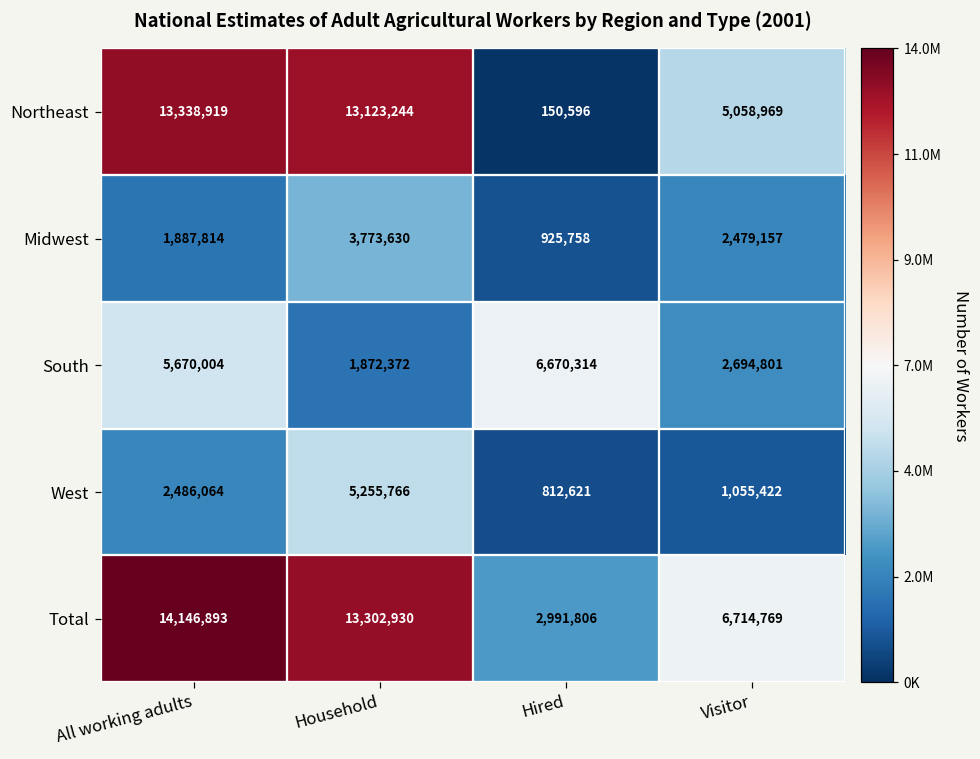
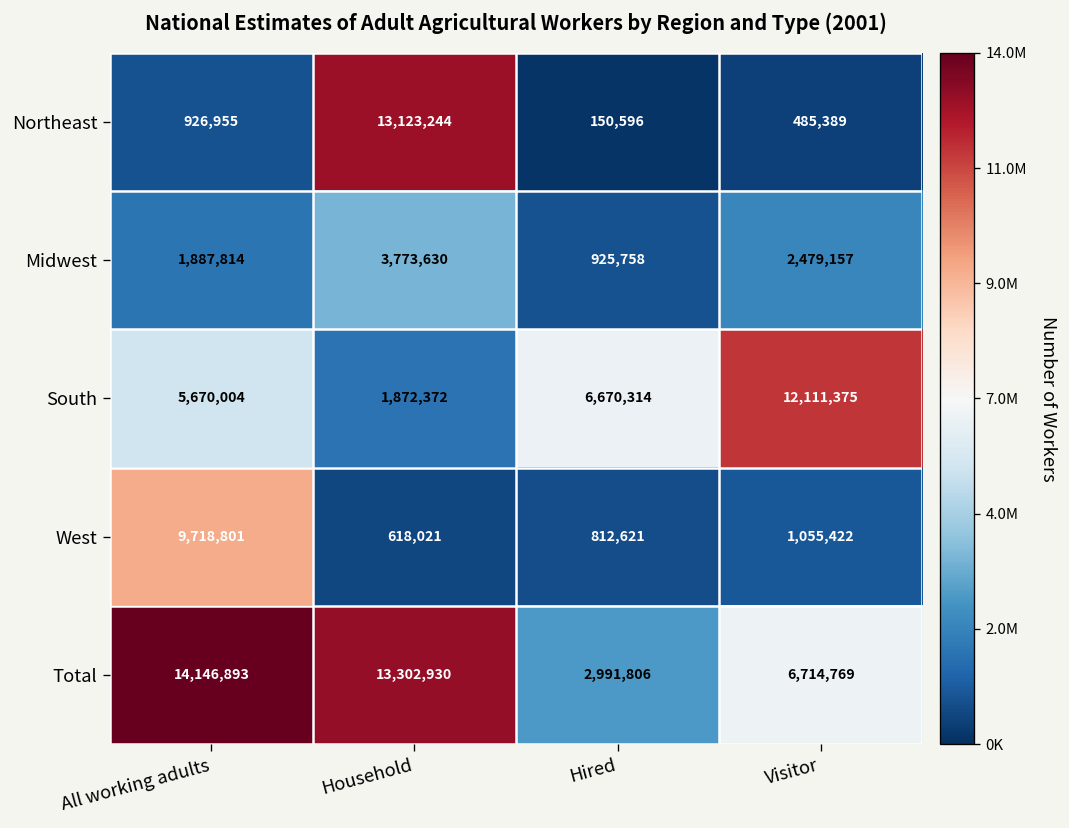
Northeast, All working adults: 13,338,919 -> 926,955
Northeast, Visitor: 5,058,969 -> 485,389
South, Visitor: 2,694,801 -> 12,111,375
West, All working adults: 2,486,064 -> 9,718,801
West, Household: 5,255,766 -> 618,021
